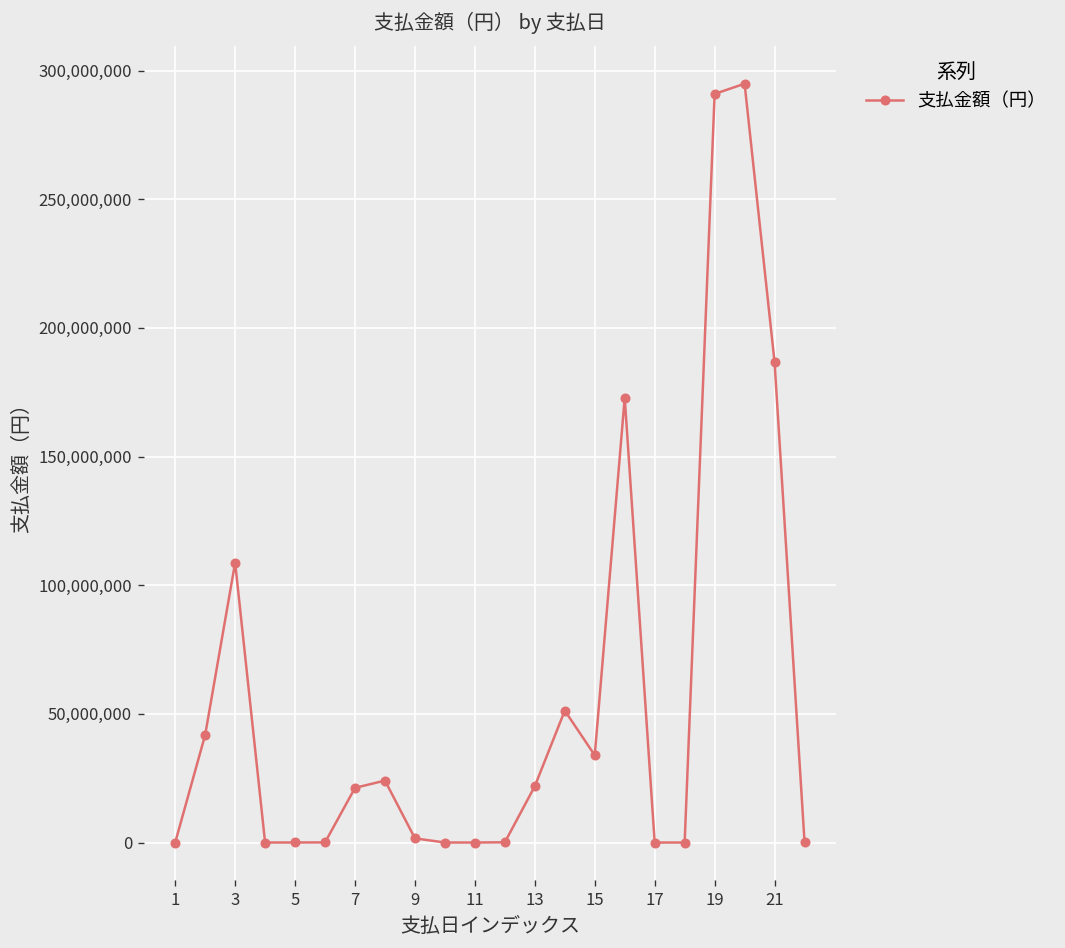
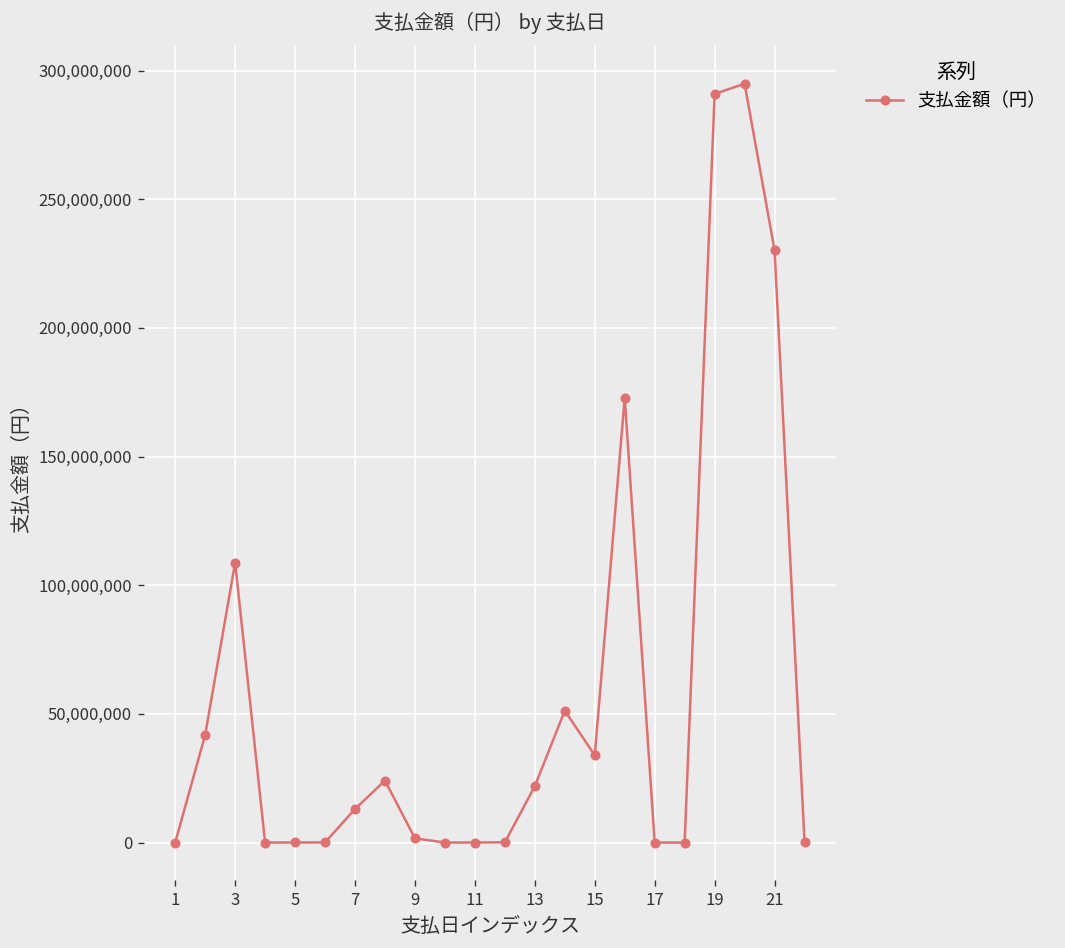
7: 21,000,000 -> 13,000,000
21: 187,000,000 -> 230,000,000
